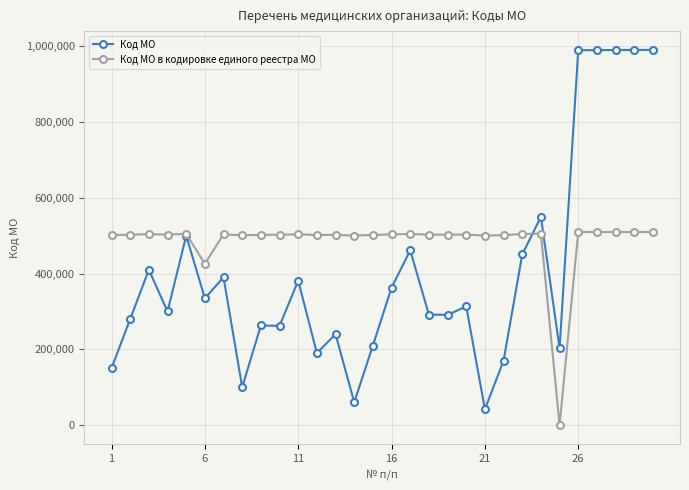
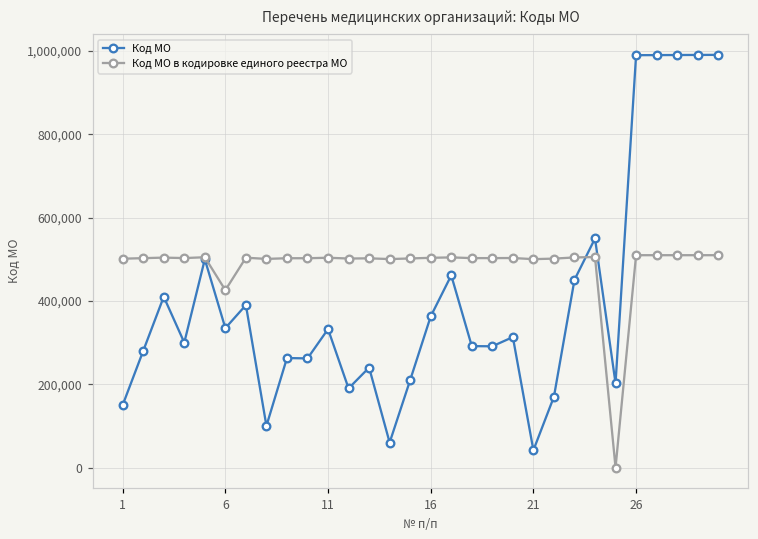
Код МО, 11: 380,000 -> 330,000
